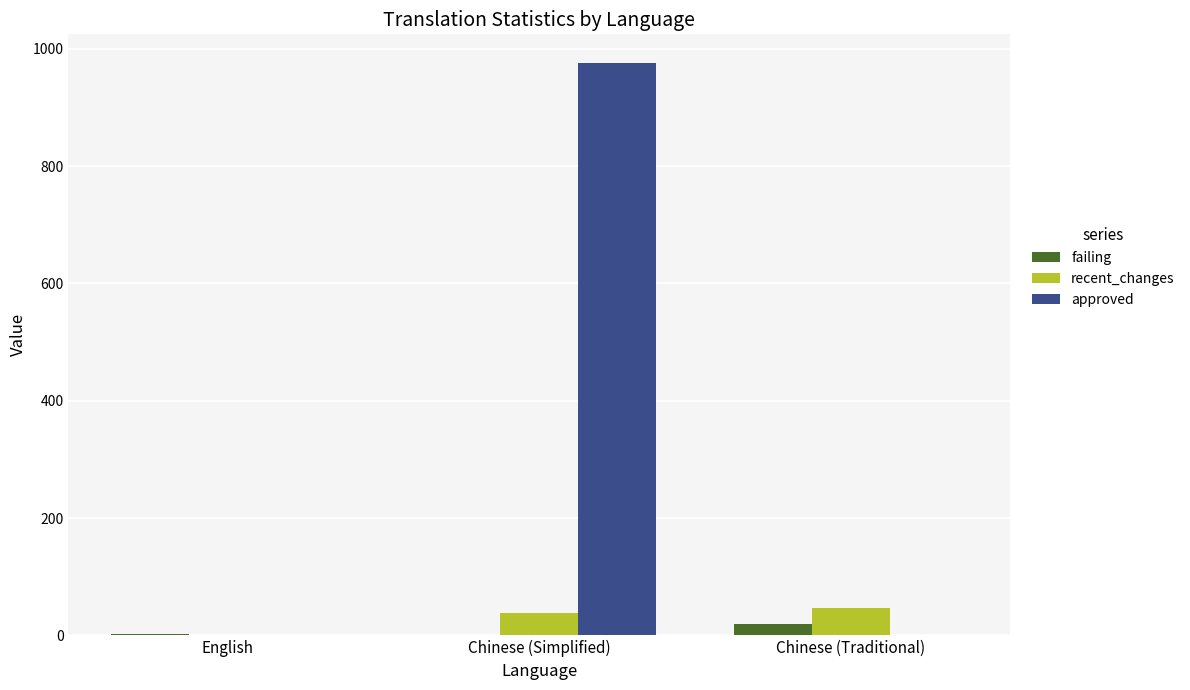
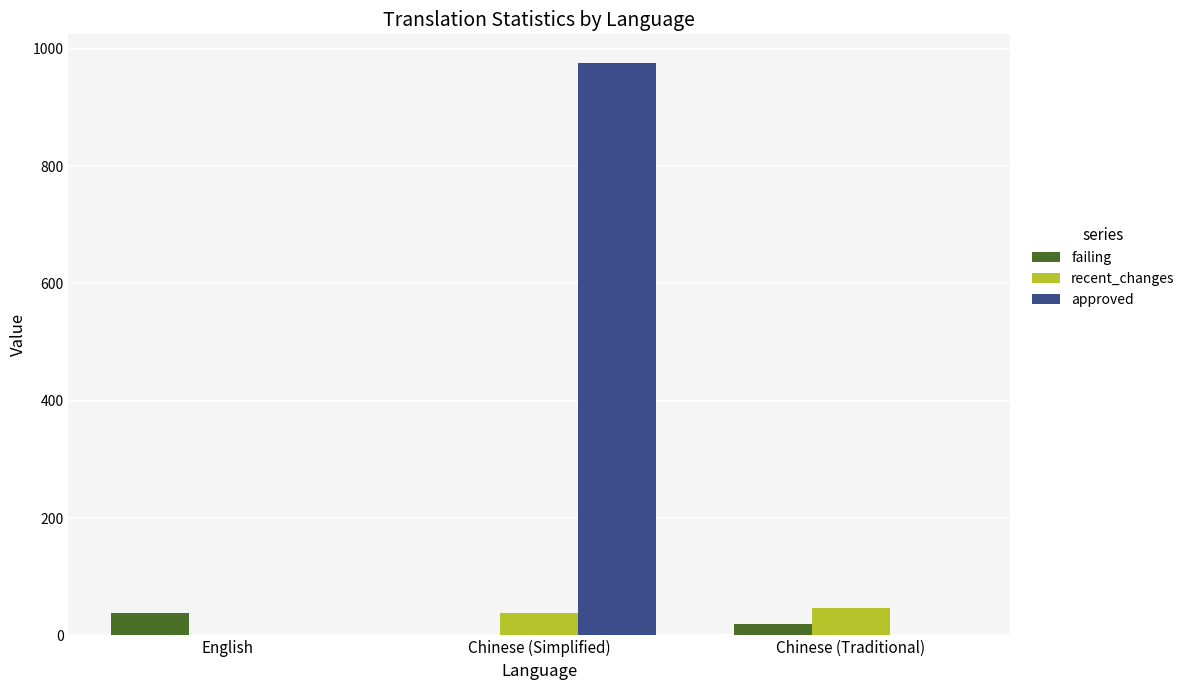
failing, English: 0 -> 40
